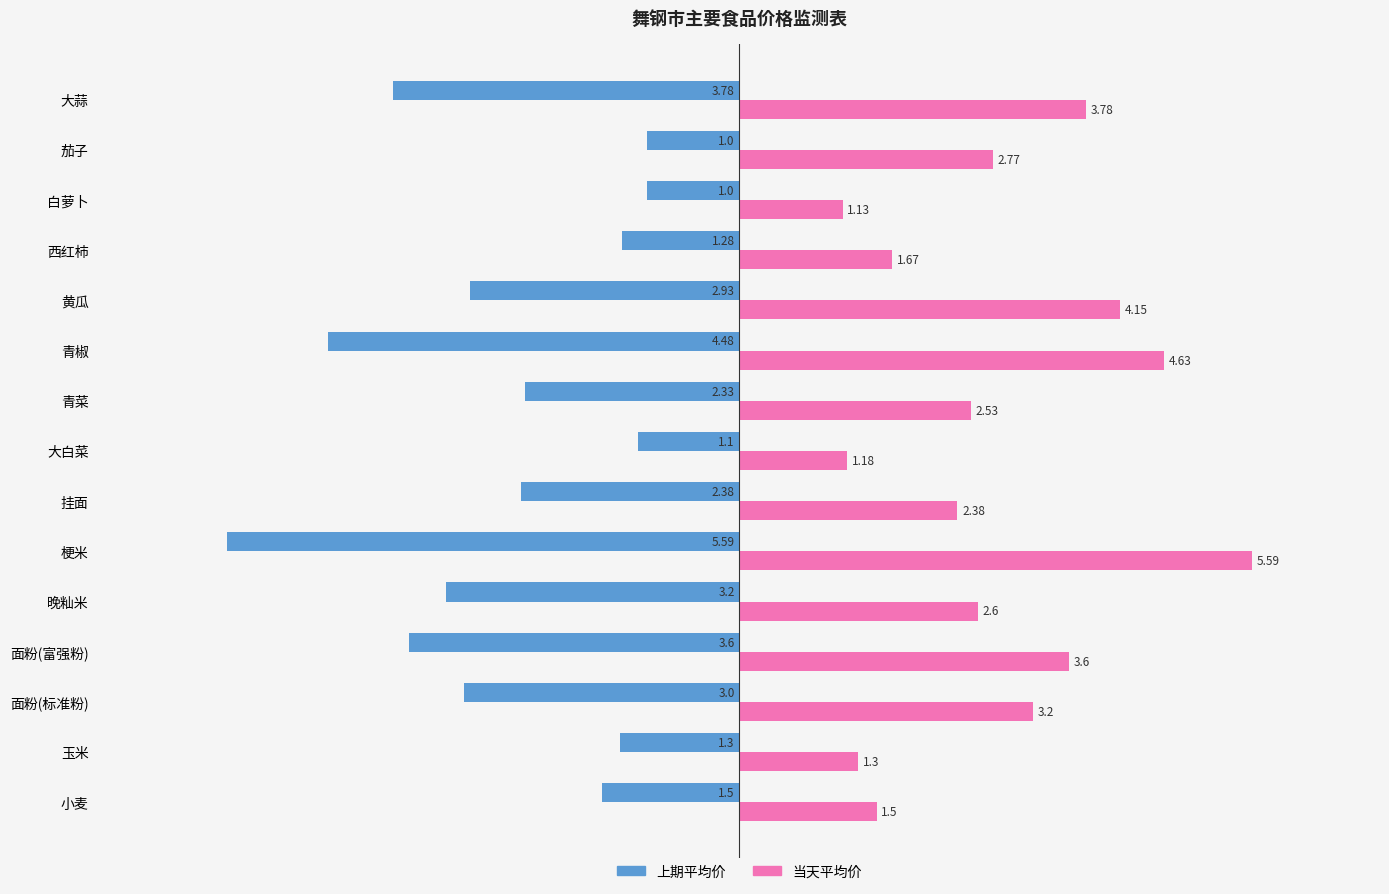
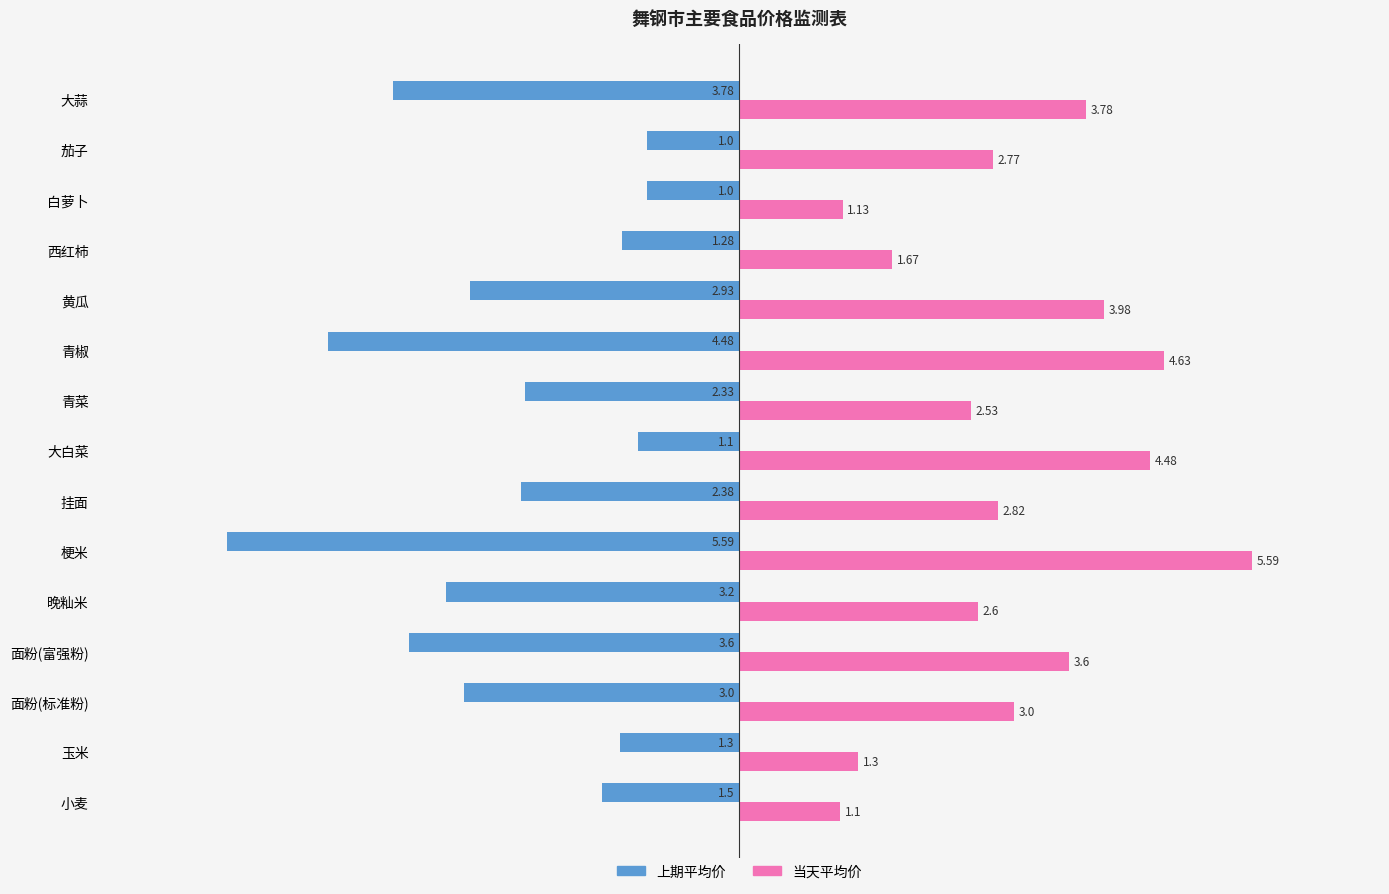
当天平均价, 黄瓜: 4.15 -> 3.98
当天平均价, 大白菜: 1.18 -> 4.48
当天平均价, 挂面: 2.38 -> 2.82
当天平均价, 面粉(标准粉): 3.2 -> 3.0
当天平均价, 小麦: 1.5 -> 1.1
